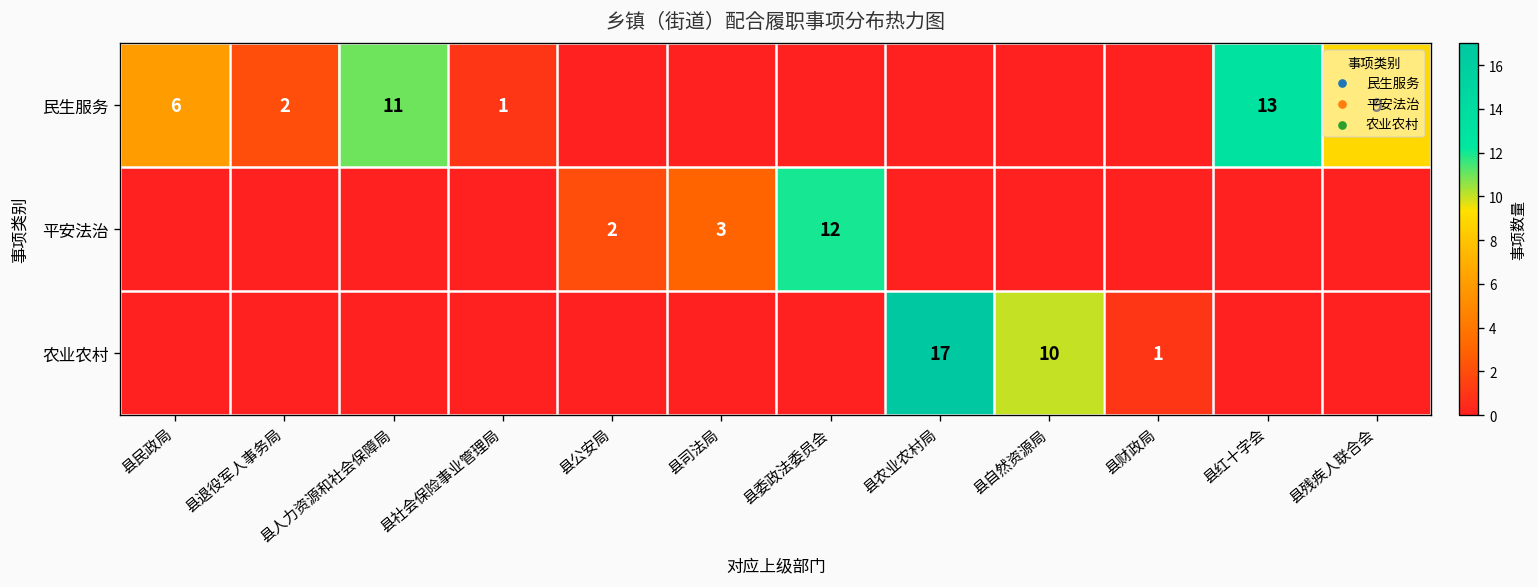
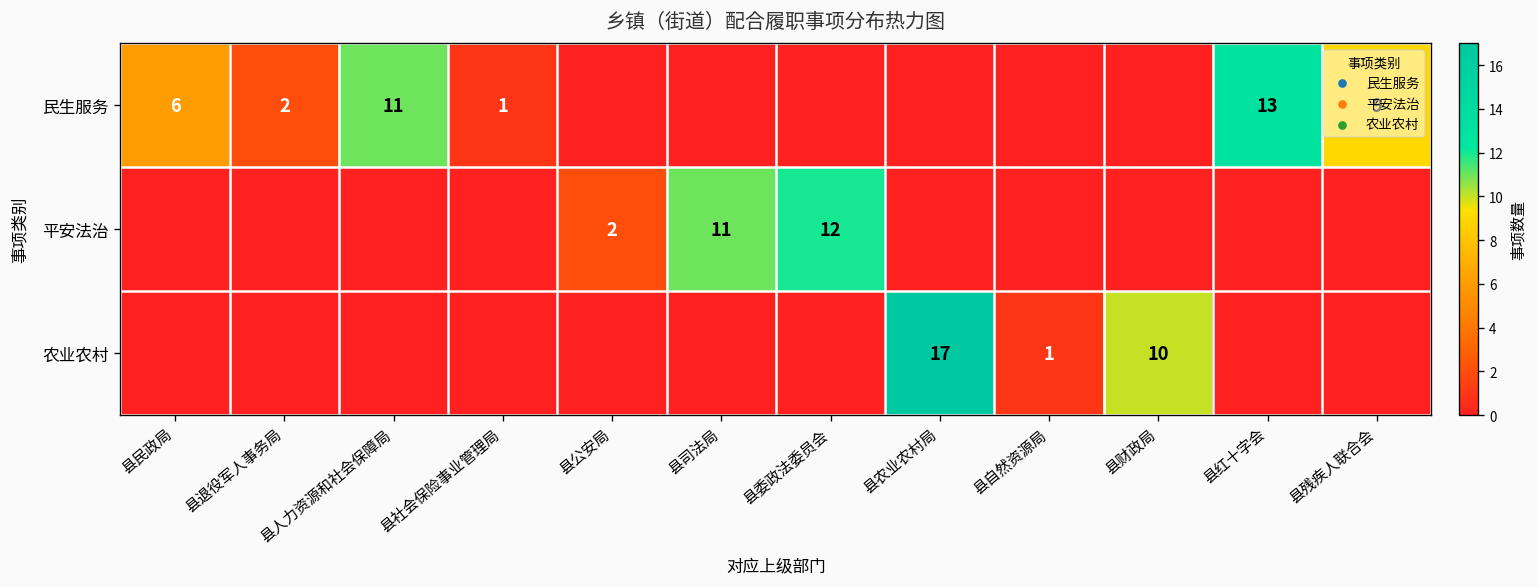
平安法治, 县司法局: 3 -> 11
农业农村, 县自然资源局: 10 -> 1
农业农村, 县财政局: 1 -> 10
